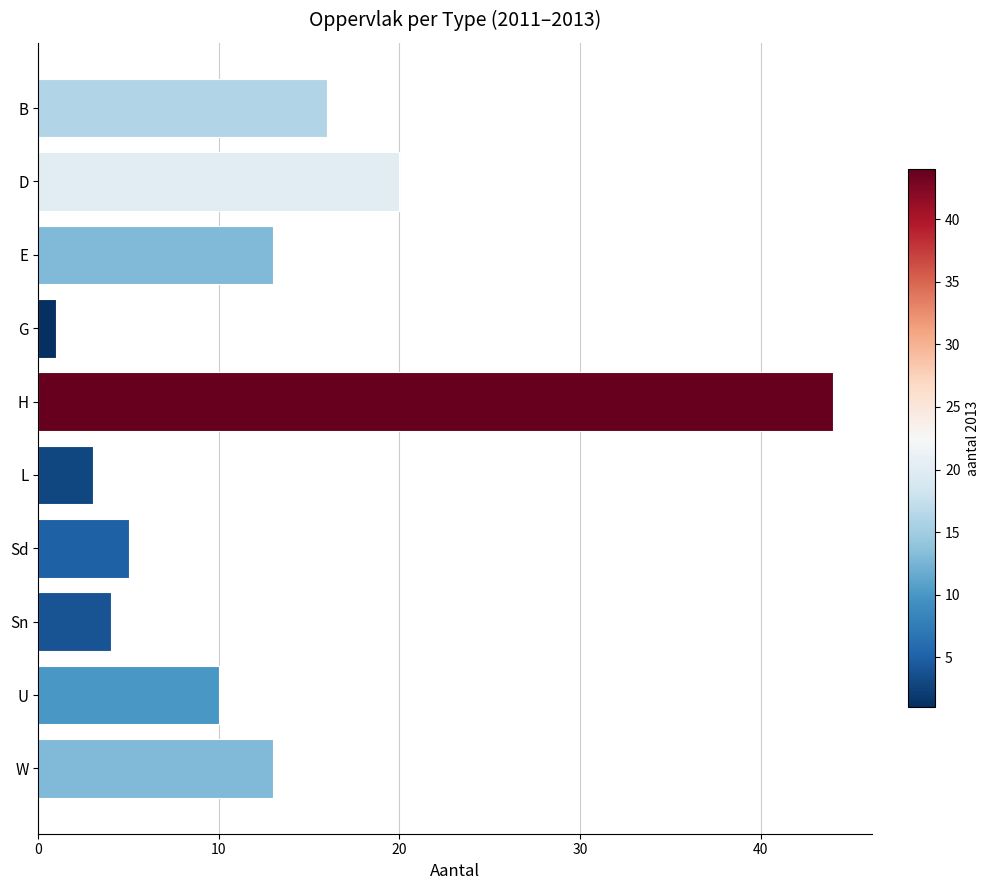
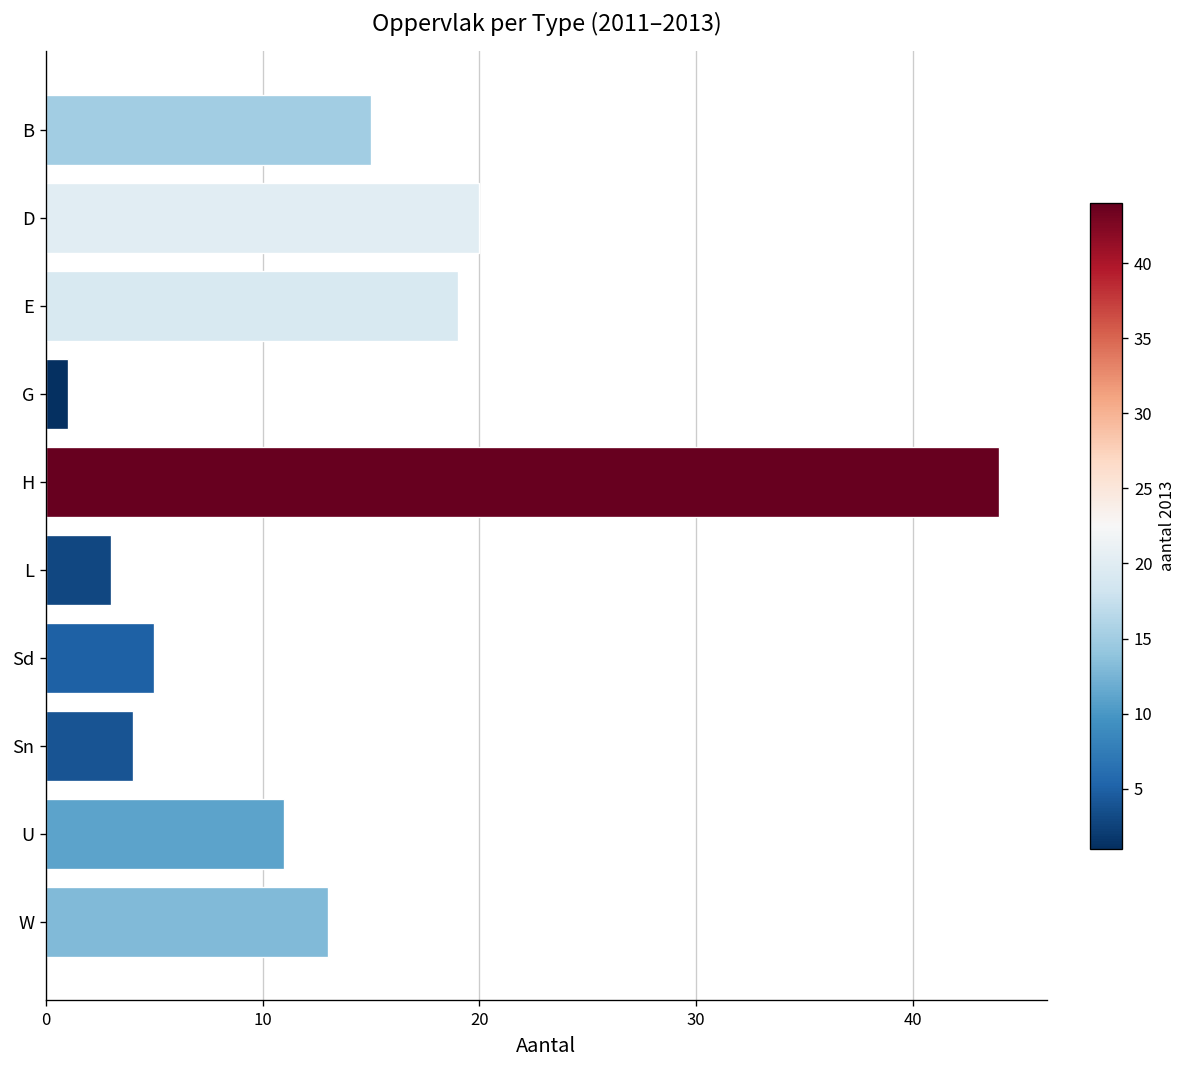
B: 16 -> 15
E: 13 -> 19
U: 10 -> 11
